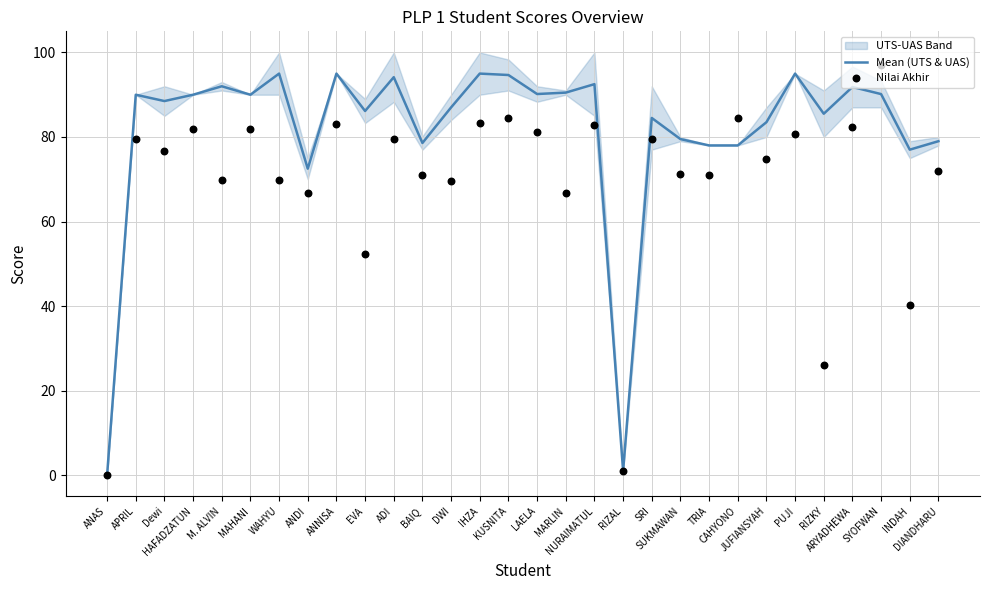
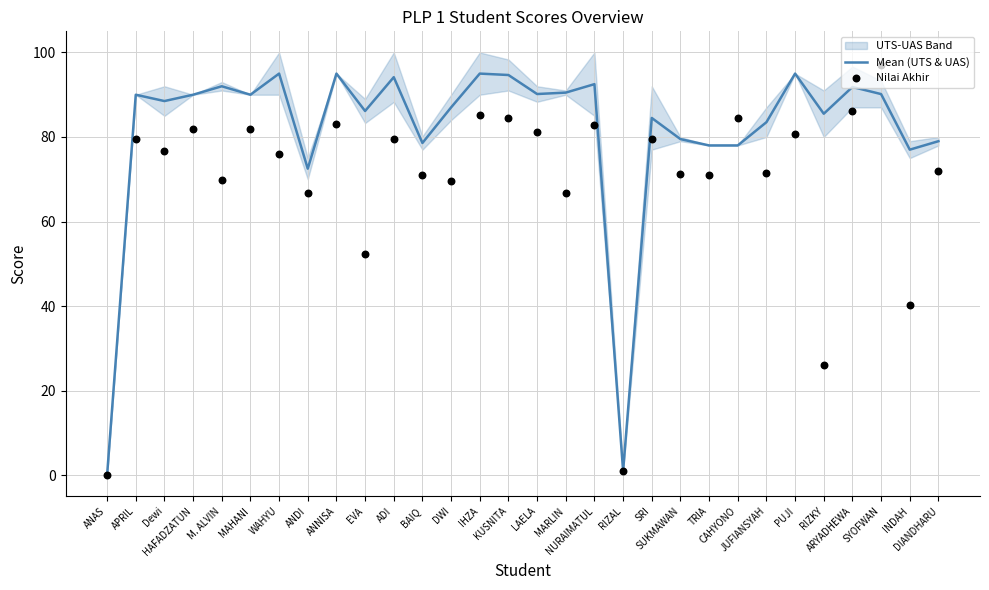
Nilai Akhir, WAHYU: 70 -> 76
Nilai Akhir, IHZA: 83 -> 85
Nilai Akhir, JUFIANSYAH: 75 -> 71
Nilai Akhir, ARYADHEWA: 82 -> 86
